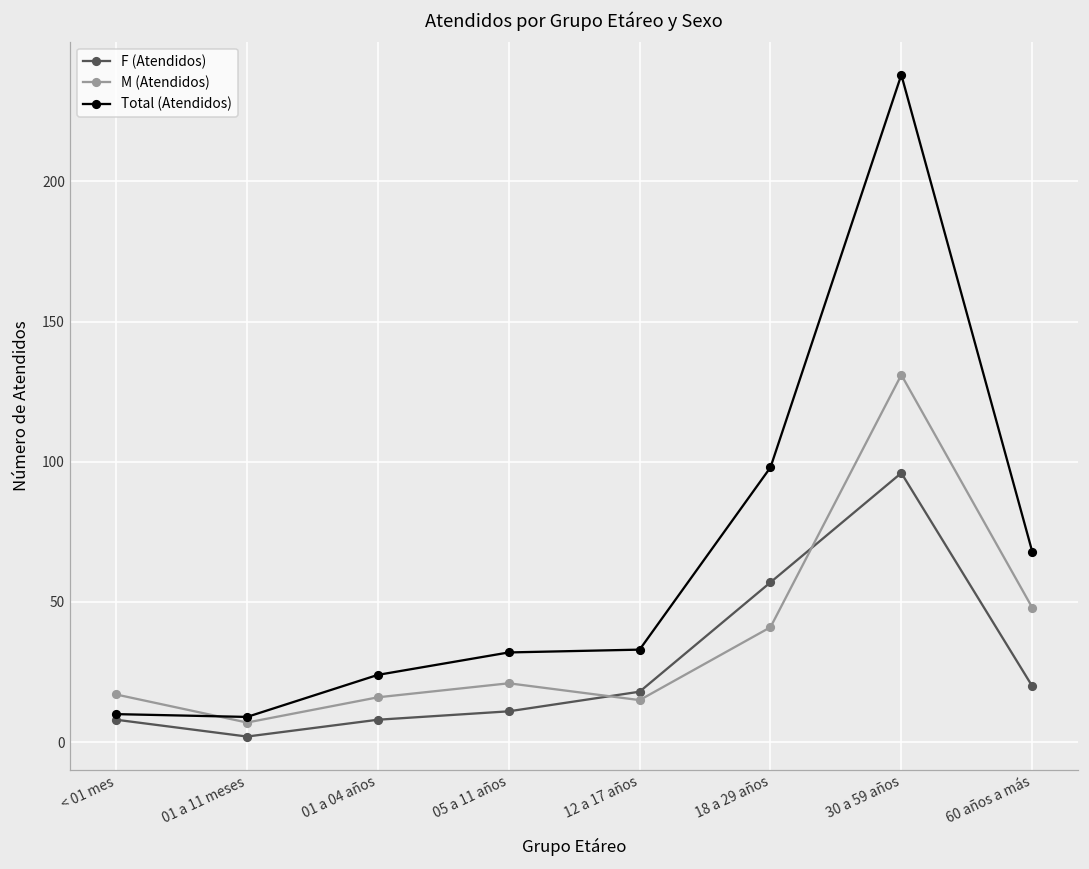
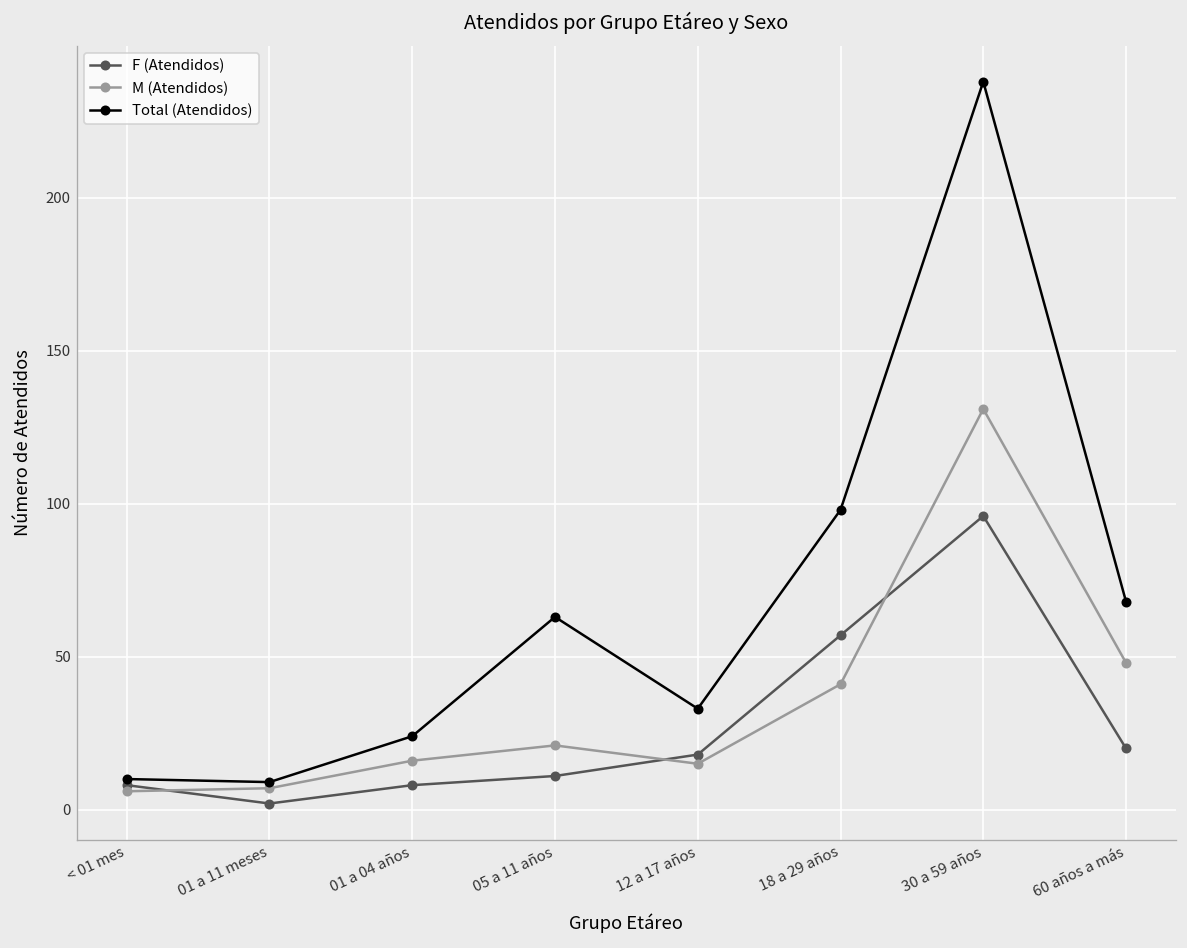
M (Atendidos), < 01 mes: 17 -> 6
Total (Atendidos), 05 a 11 años: 32 -> 63
